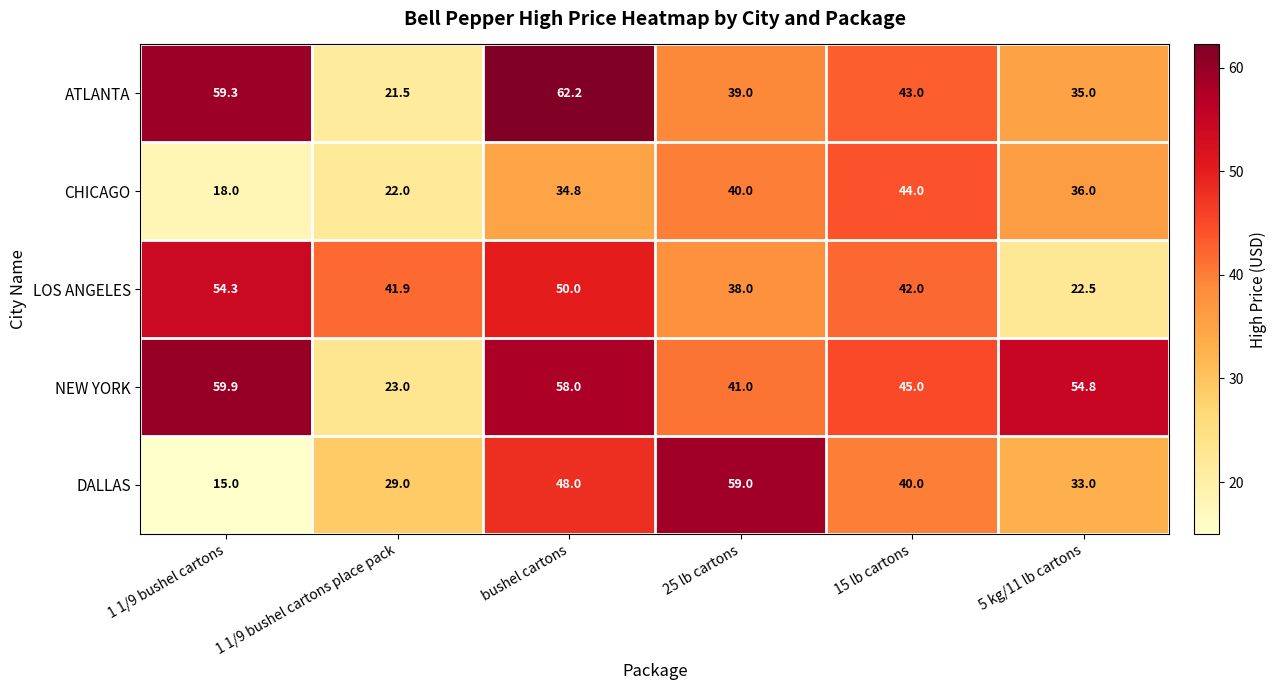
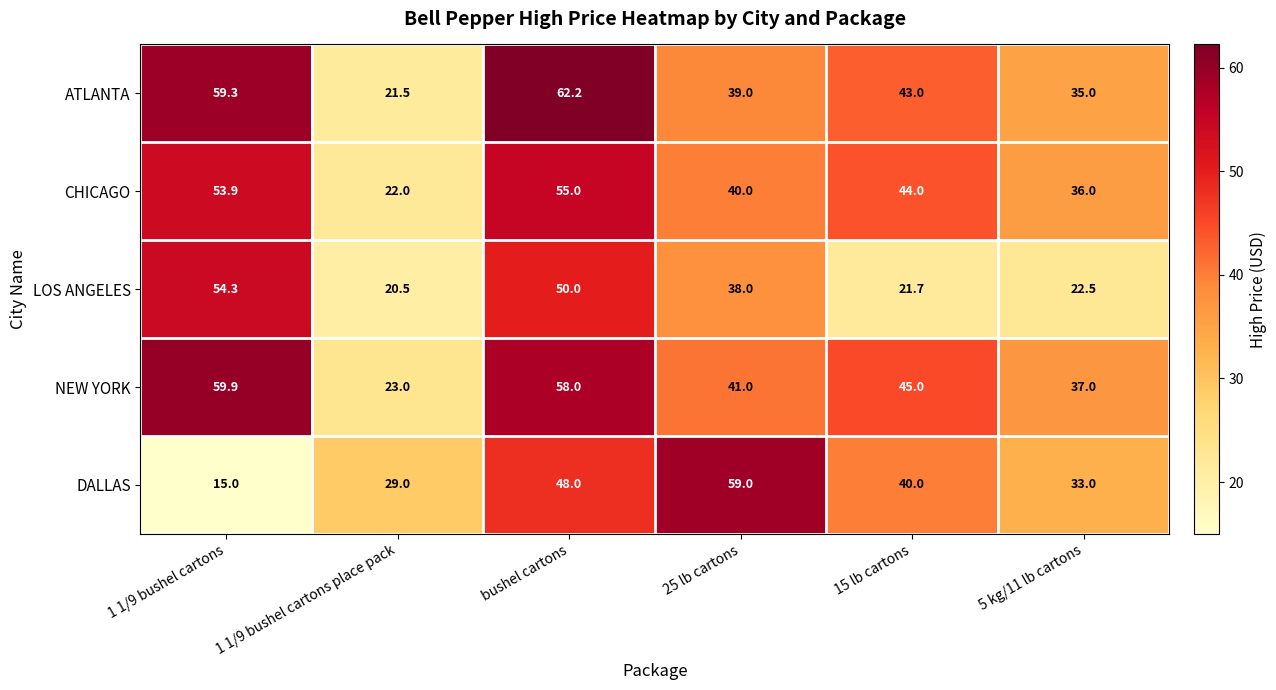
CHICAGO, 1 1/9 bushel cartons: 18.0 -> 53.9
CHICAGO, bushel cartons: 34.8 -> 55.0
LOS ANGELES, 1 1/9 bushel cartons place pack: 41.9 -> 20.5
LOS ANGELES, 15 lb cartons: 42.0 -> 21.7
NEW YORK, 5 kg/11 lb cartons: 54.8 -> 37.0
